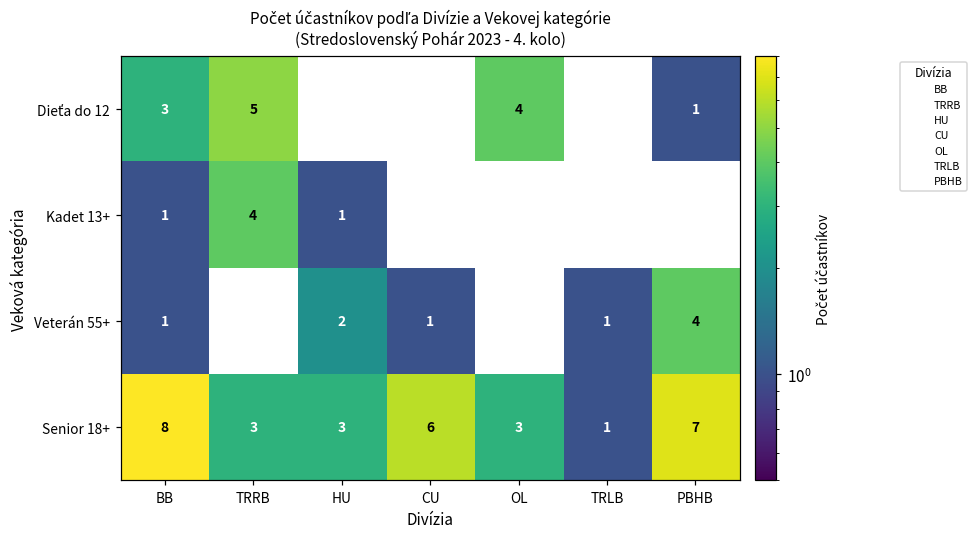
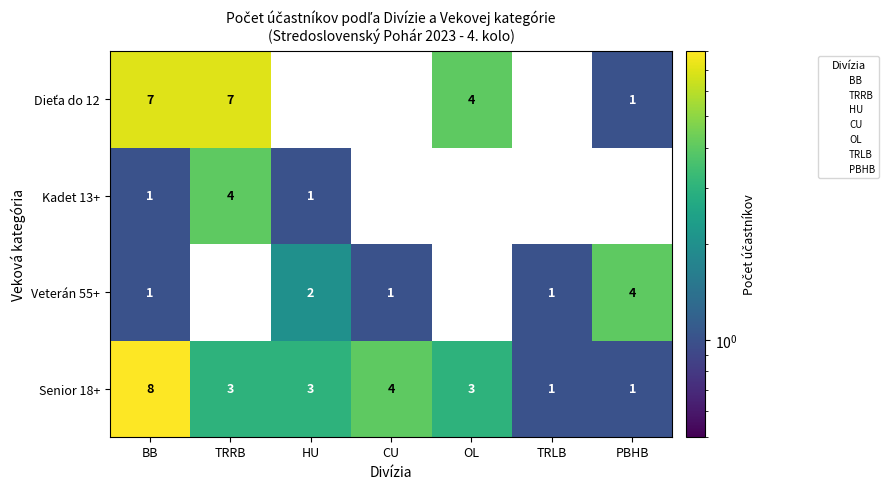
Dieťa do 12, BB: 3 -> 7
Dieťa do 12, TRRB: 5 -> 7
Senior 18+, CU: 6 -> 4
Senior 18+, PBHB: 7 -> 1
